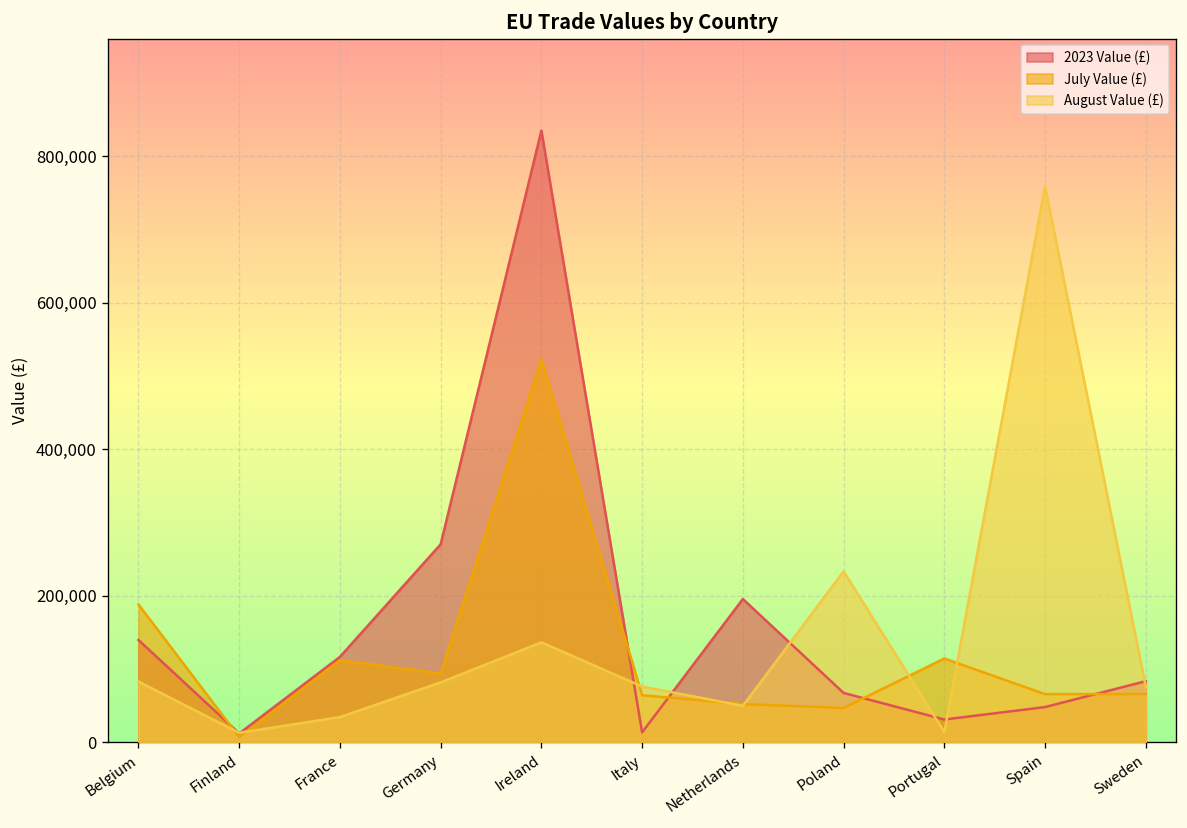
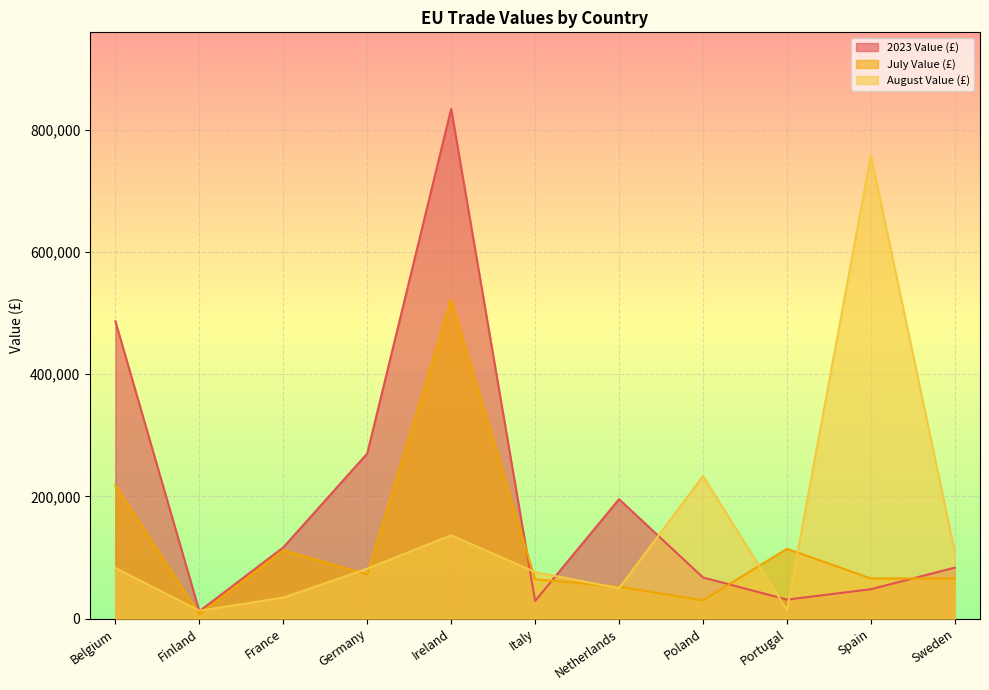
2023 Value (£), Belgium: 140,000 -> 490,000
July Value (£), Belgium: 190,000 -> 220,000
July Value (£), Germany: 90,000 -> 70,000
2023 Value (£), Italy: 10,000 -> 30,000
July Value (£), Poland: 50,000 -> 30,000
August Value (£), Sweden: 80,000 -> 110,000
